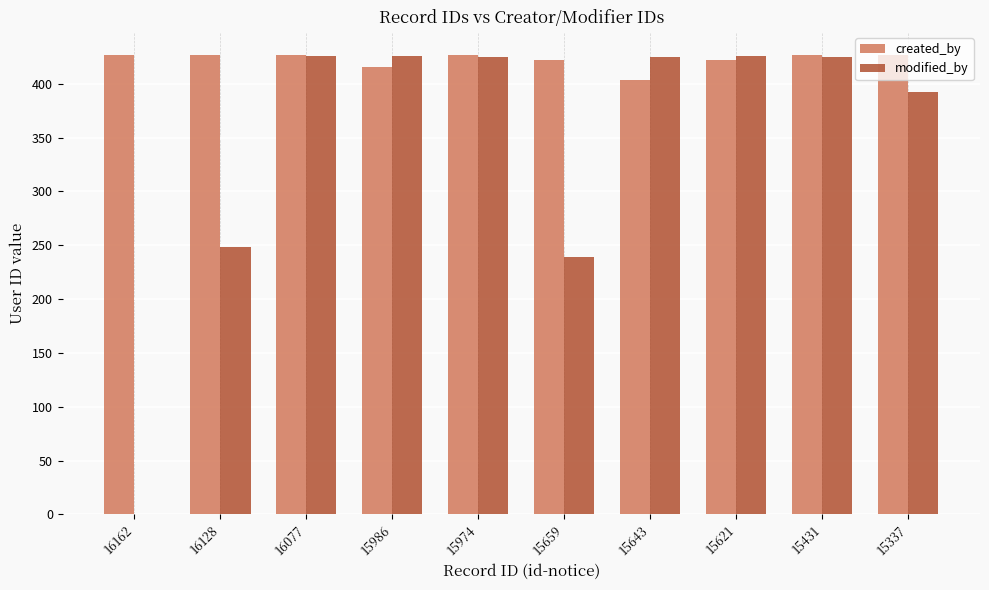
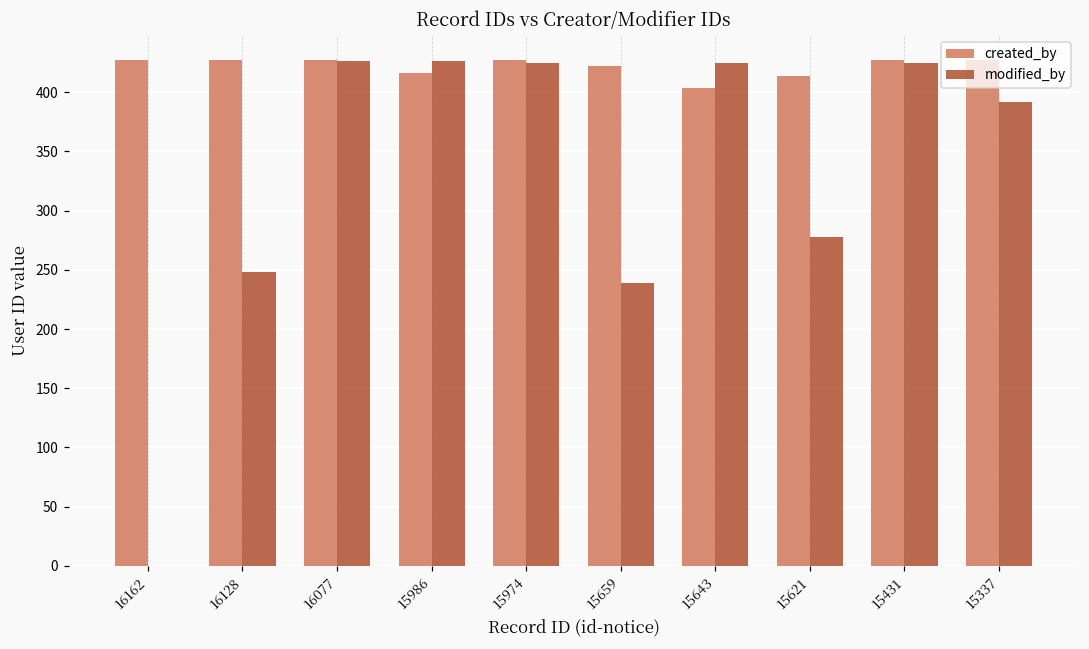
created_by, 15621: 422 -> 414
modified_by, 15621: 426 -> 278
